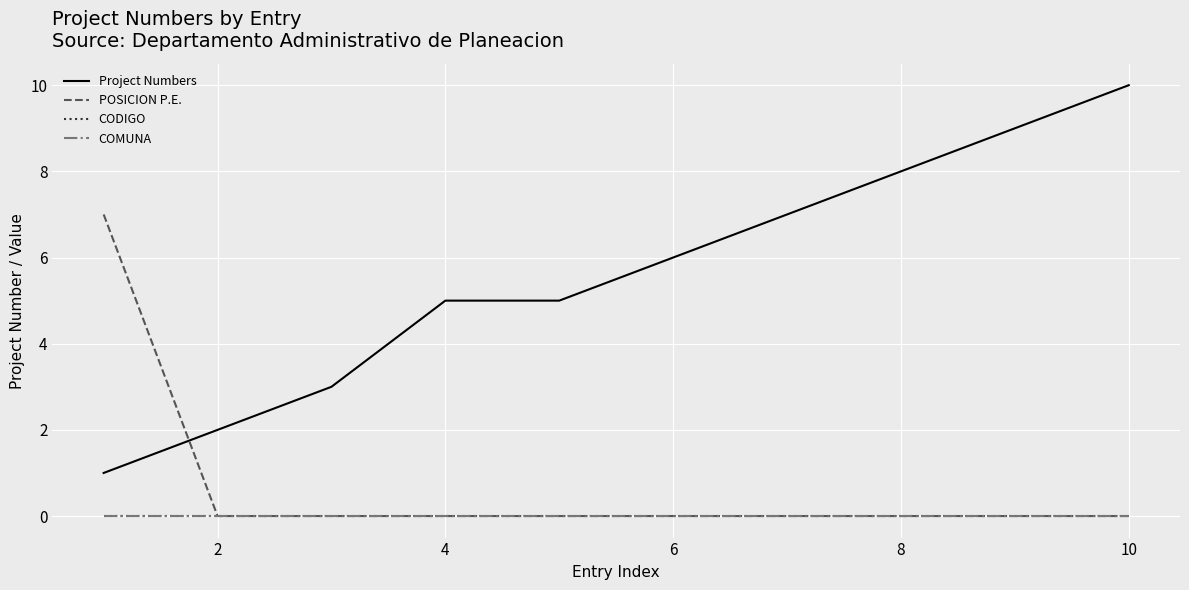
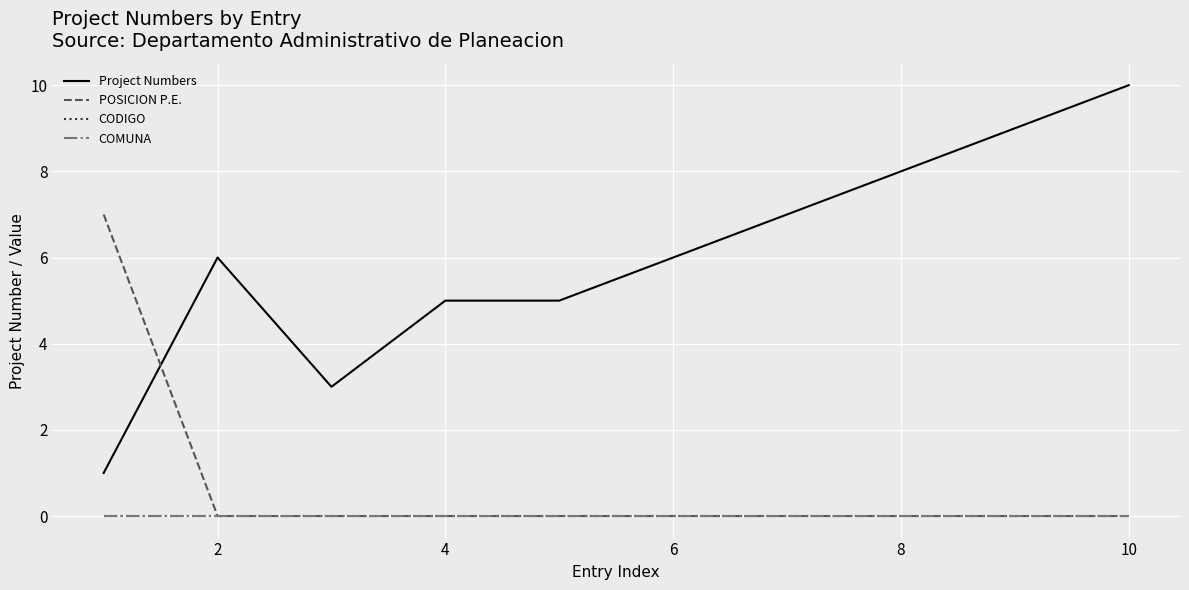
Project Numbers, 2: 2 -> 6
